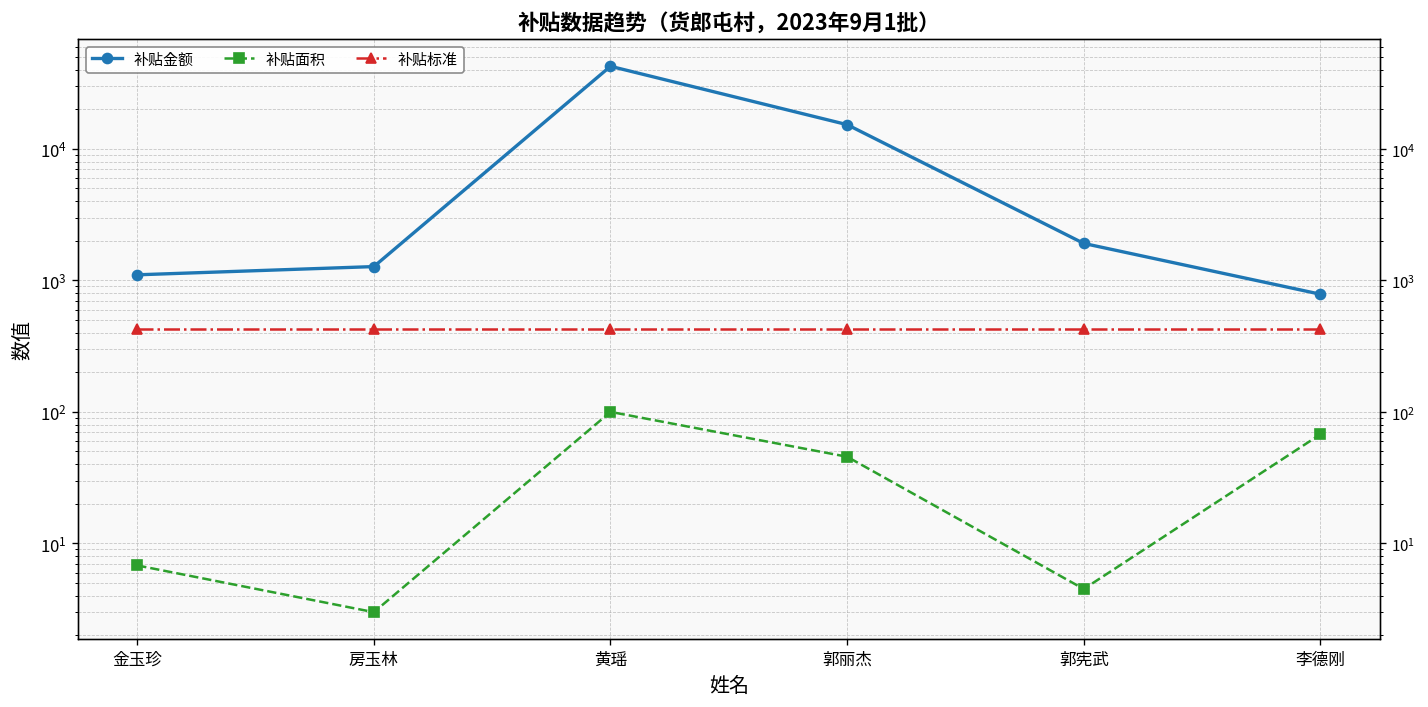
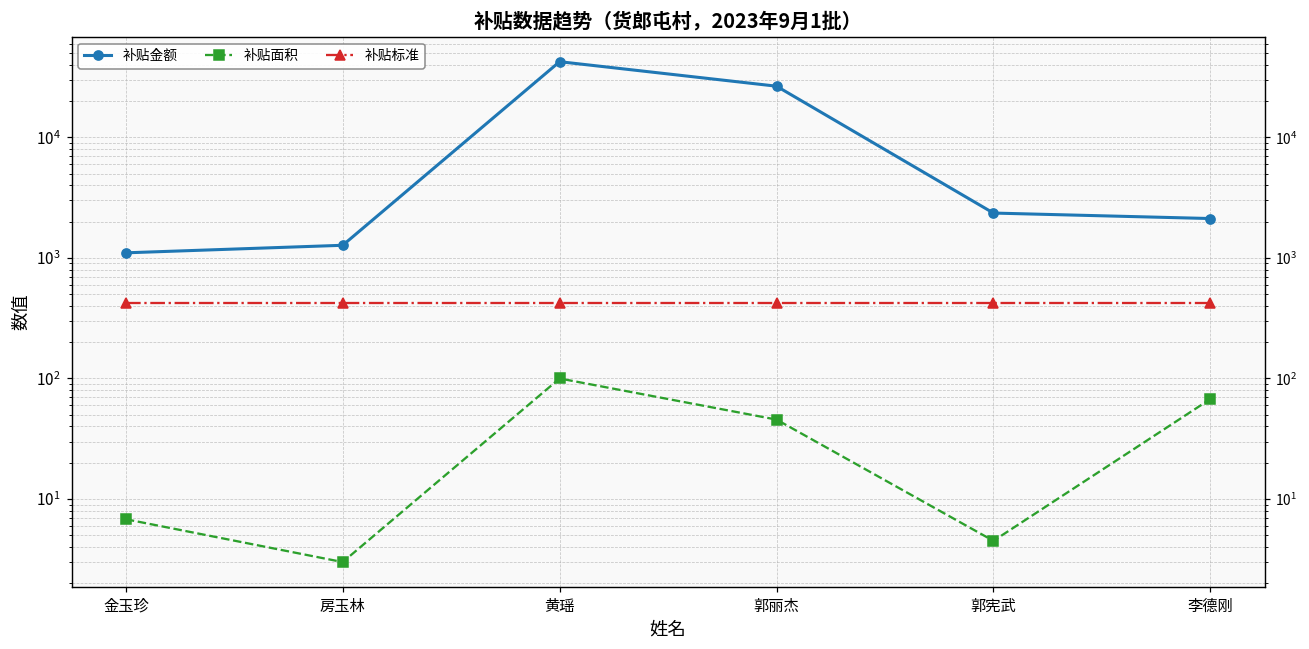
补贴金额, 郭丽杰: 15000 -> 27000
补贴金额, 郭宪武: 1900 -> 2400
补贴金额, 李德刚: 800 -> 2100
